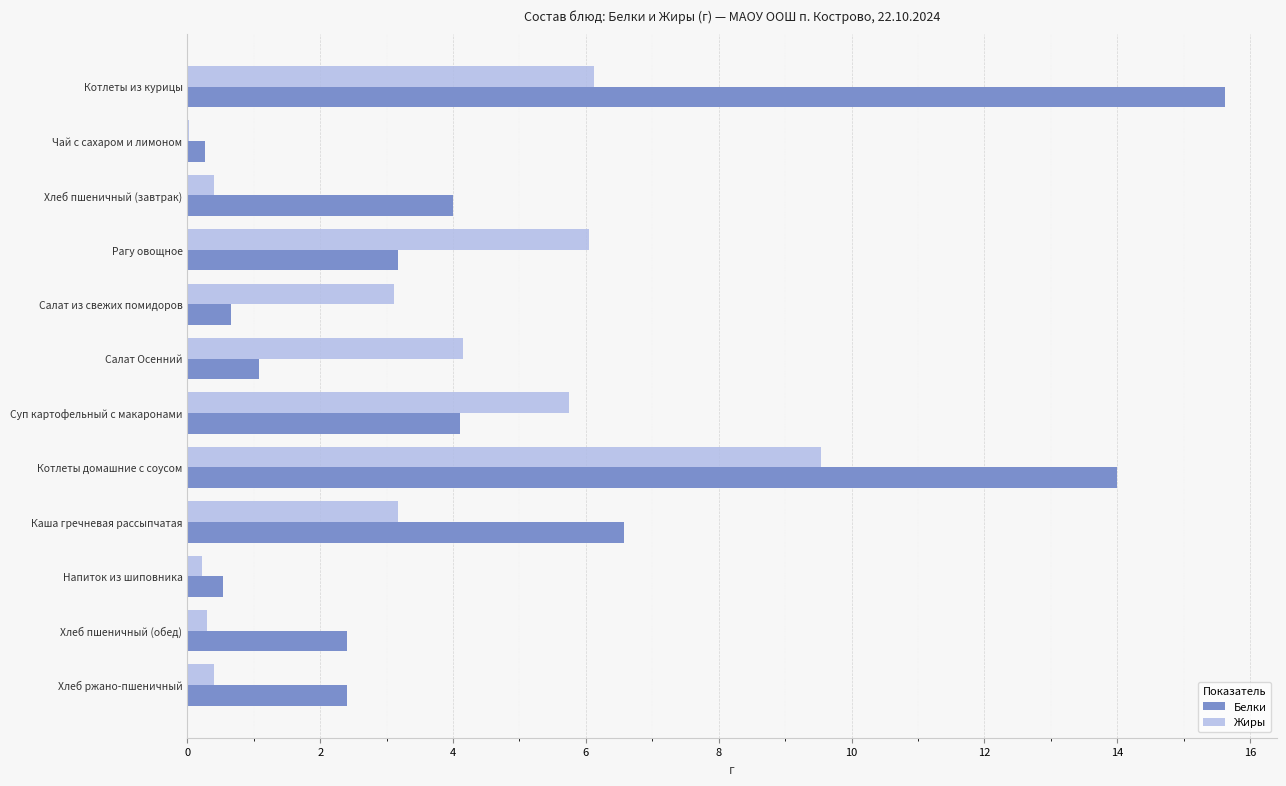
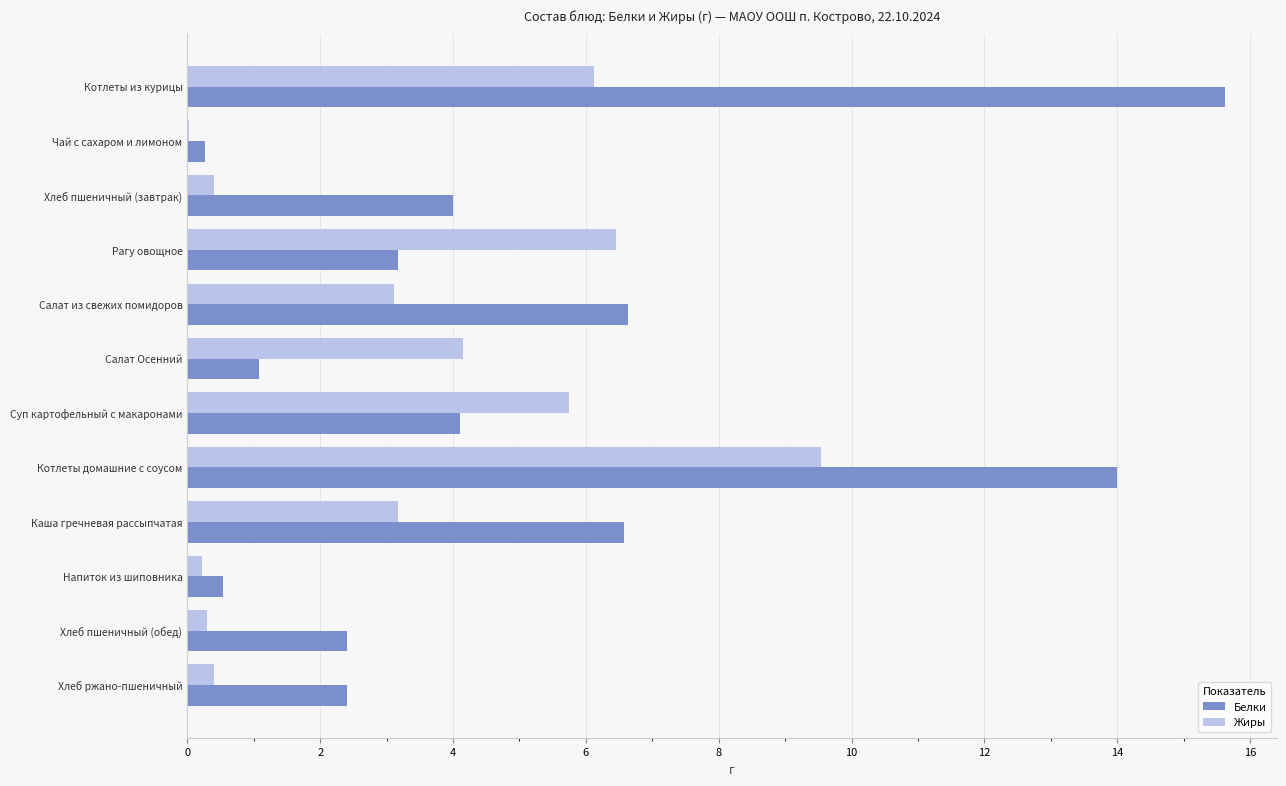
Жиры, Рагу овощное: 6.1 -> 6.5
Белки, Салат из свежих помидоров: 0.7 -> 6.6
